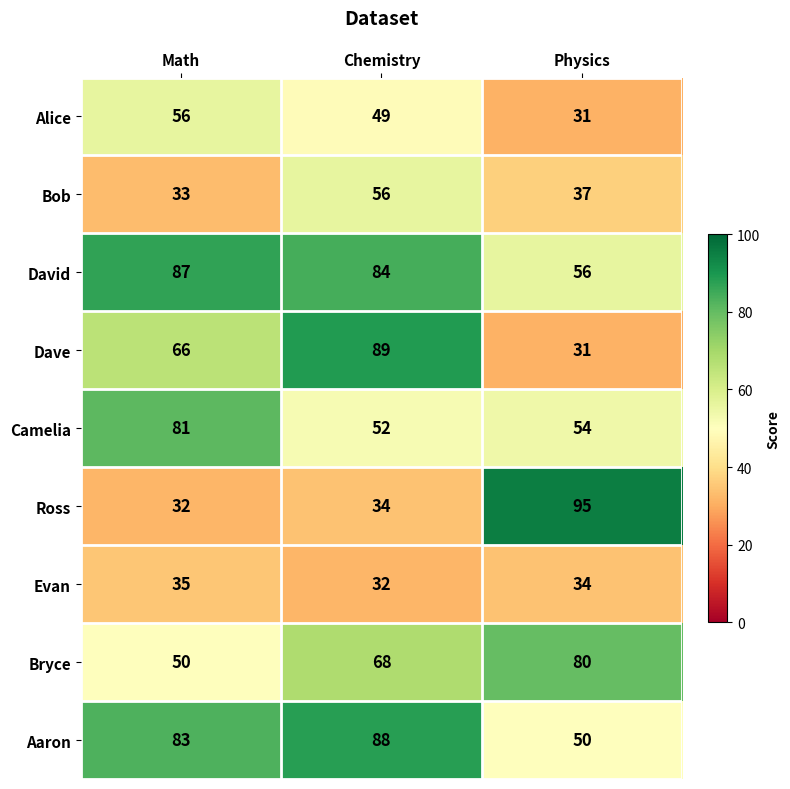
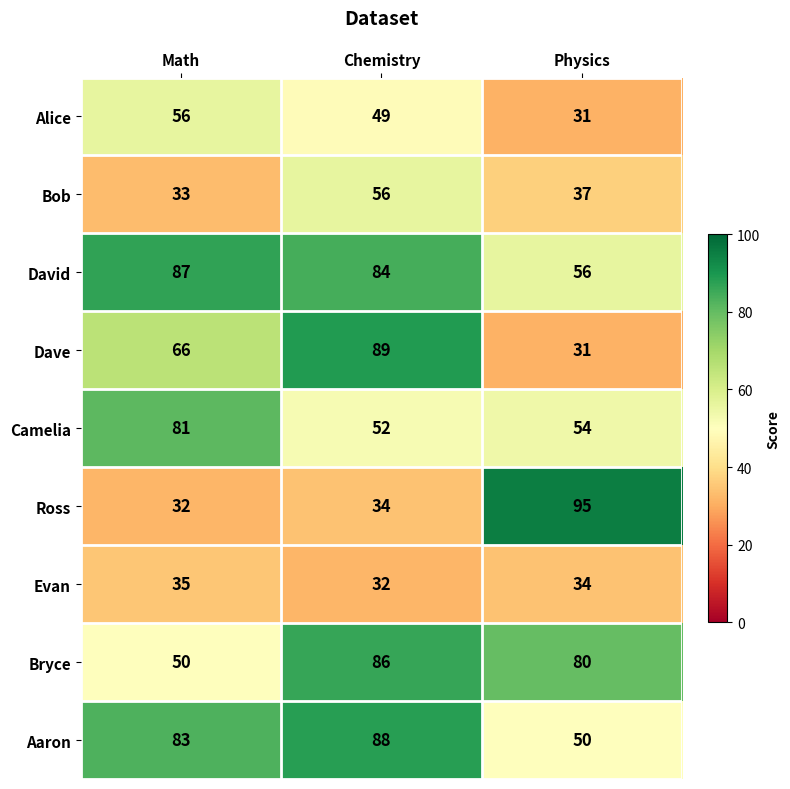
Bryce, Chemistry: 68 -> 86
